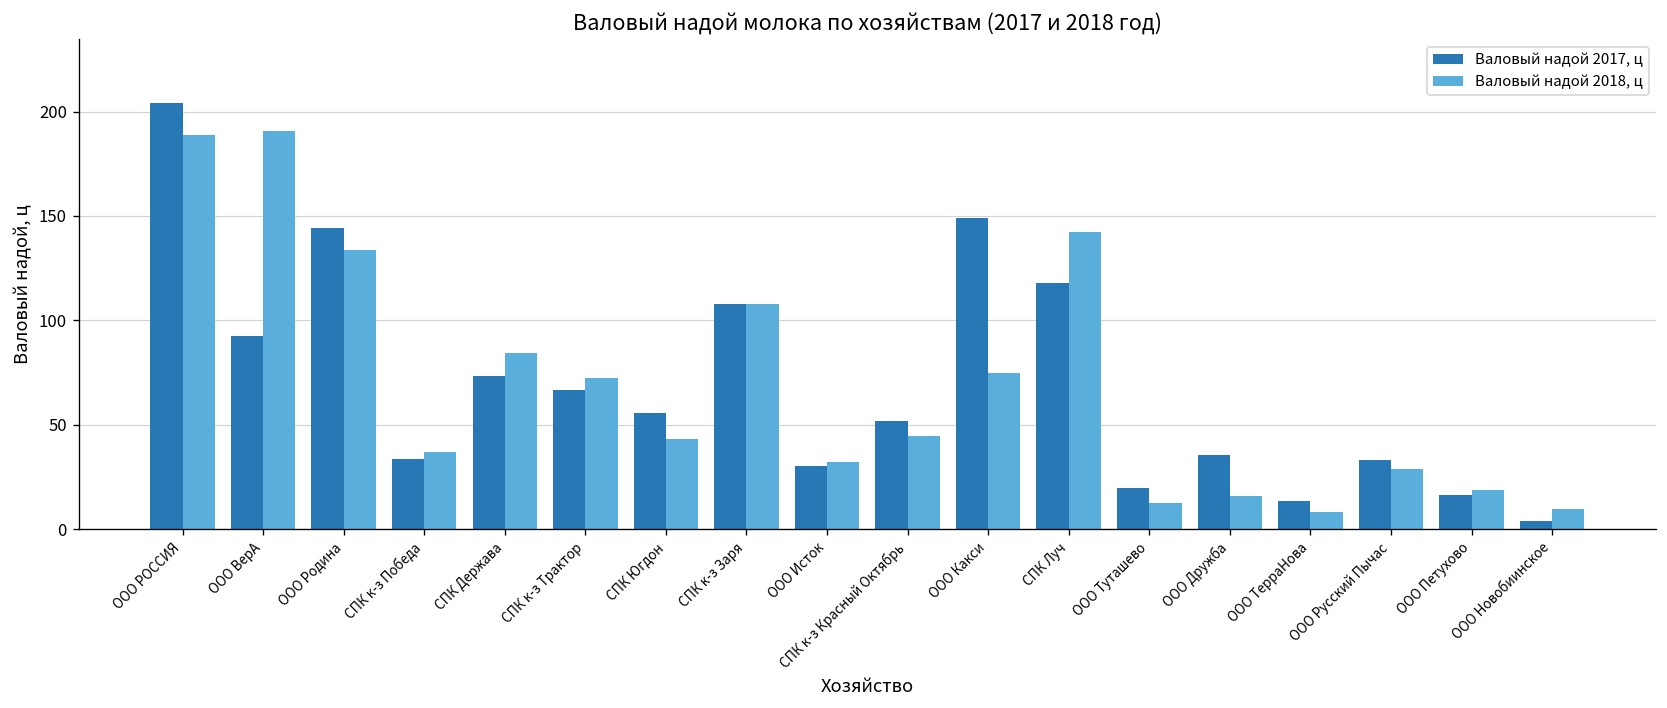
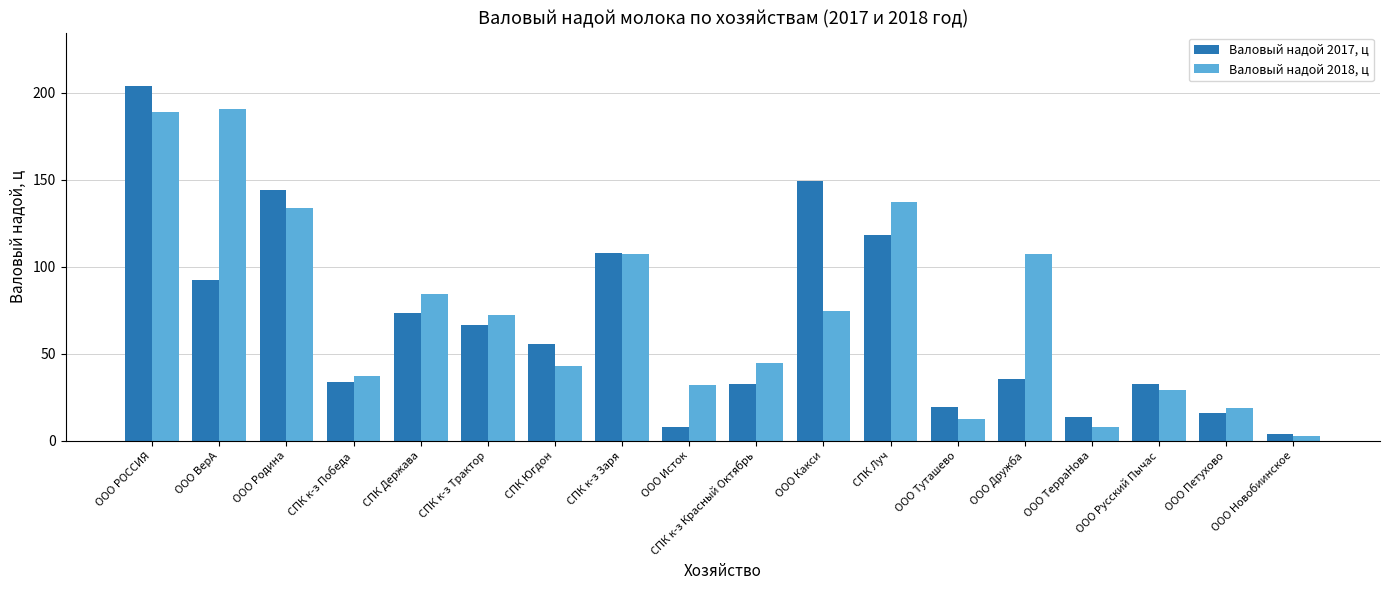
Валовый надой 2017, ц, ООО Исток: 30 -> 8
Валовый надой 2017, ц, СПК к-з Красный Октябрь: 52 -> 33
Валовый надой 2018, ц, СПК Луч: 142 -> 137
Валовый надой 2018, ц, ООО Дружба: 16 -> 107
Валовый надой 2018, ц, ООО Новобиинское: 10 -> 3
